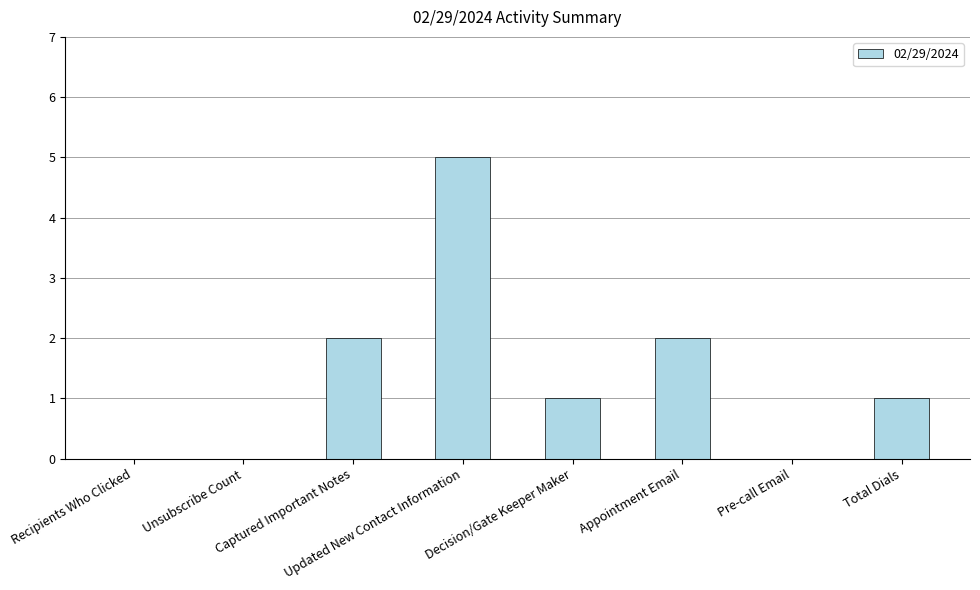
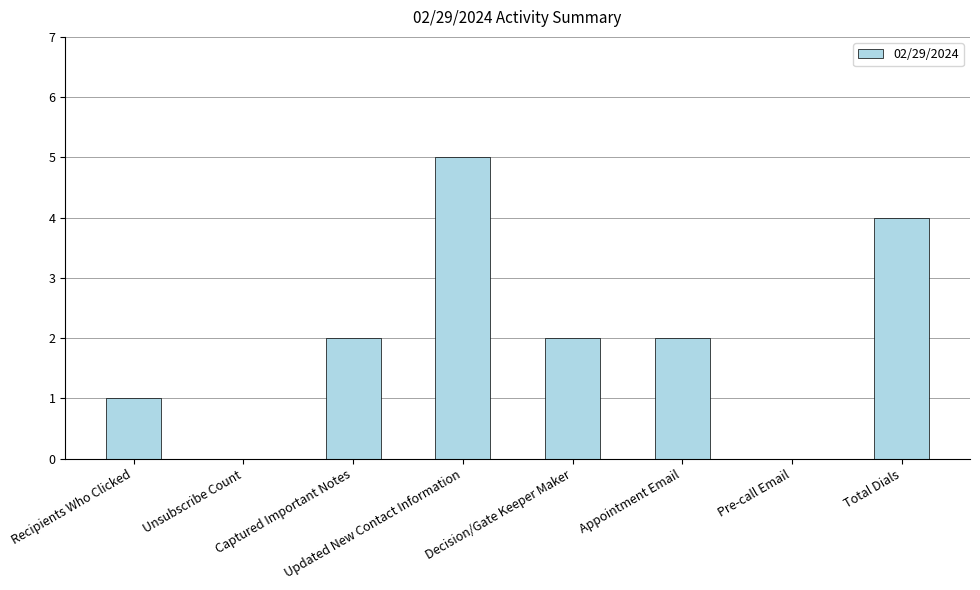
Recipients Who Clicked: 0 -> 1
Decision/Gate Keeper Maker: 1 -> 2
Total Dials: 1 -> 4
